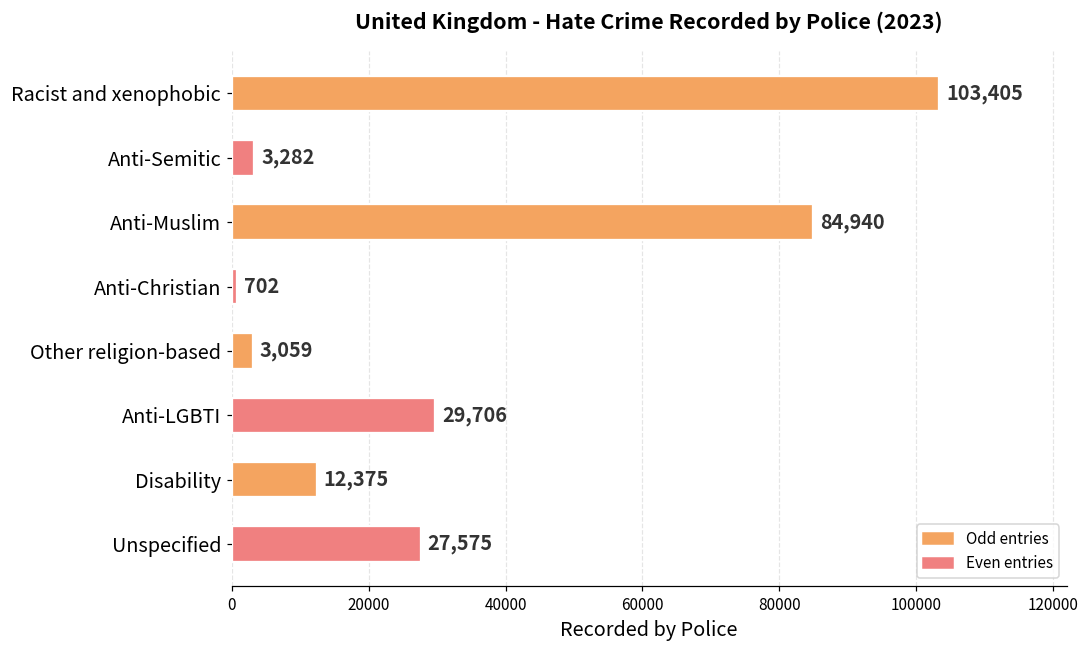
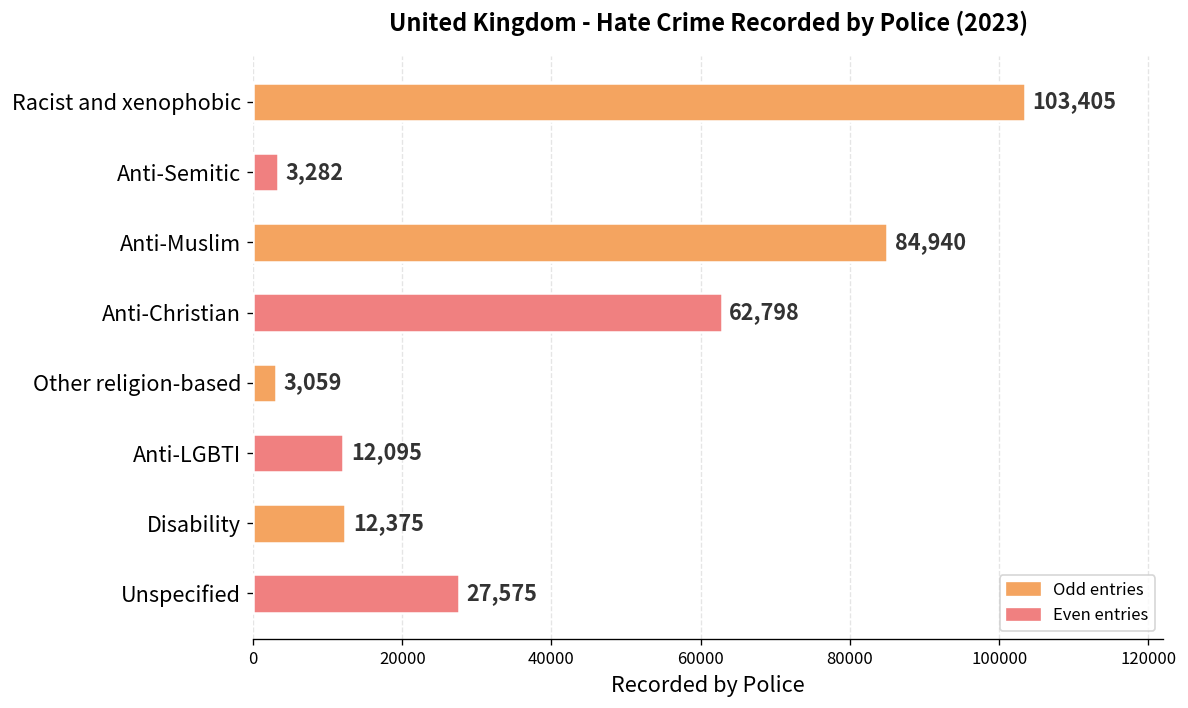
Anti-Christian: 702 -> 62,798
Anti-LGBTI: 29,706 -> 12,095
